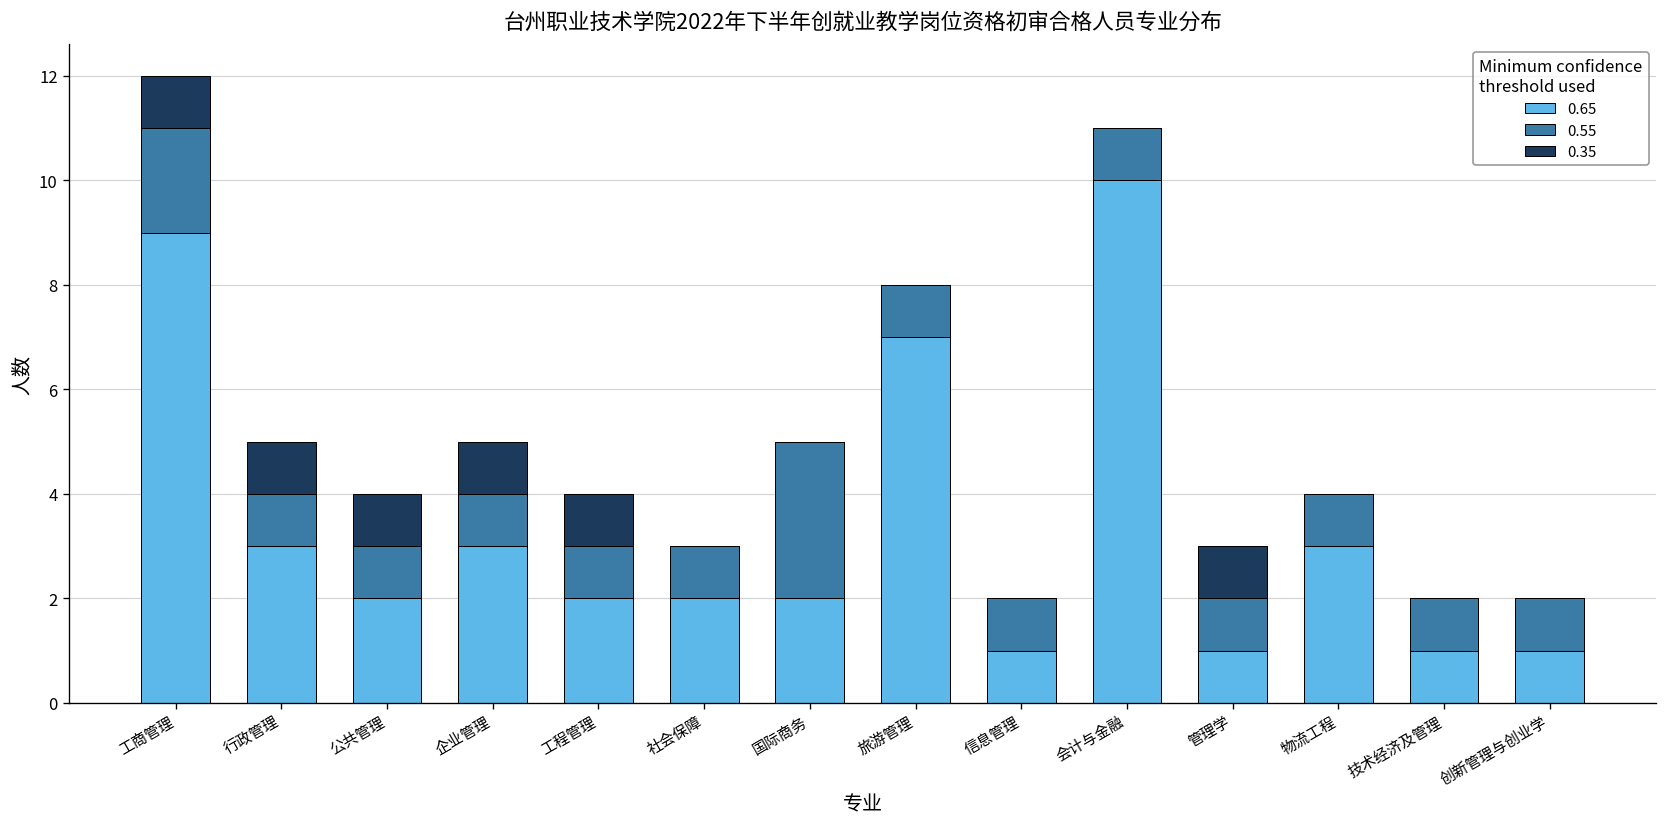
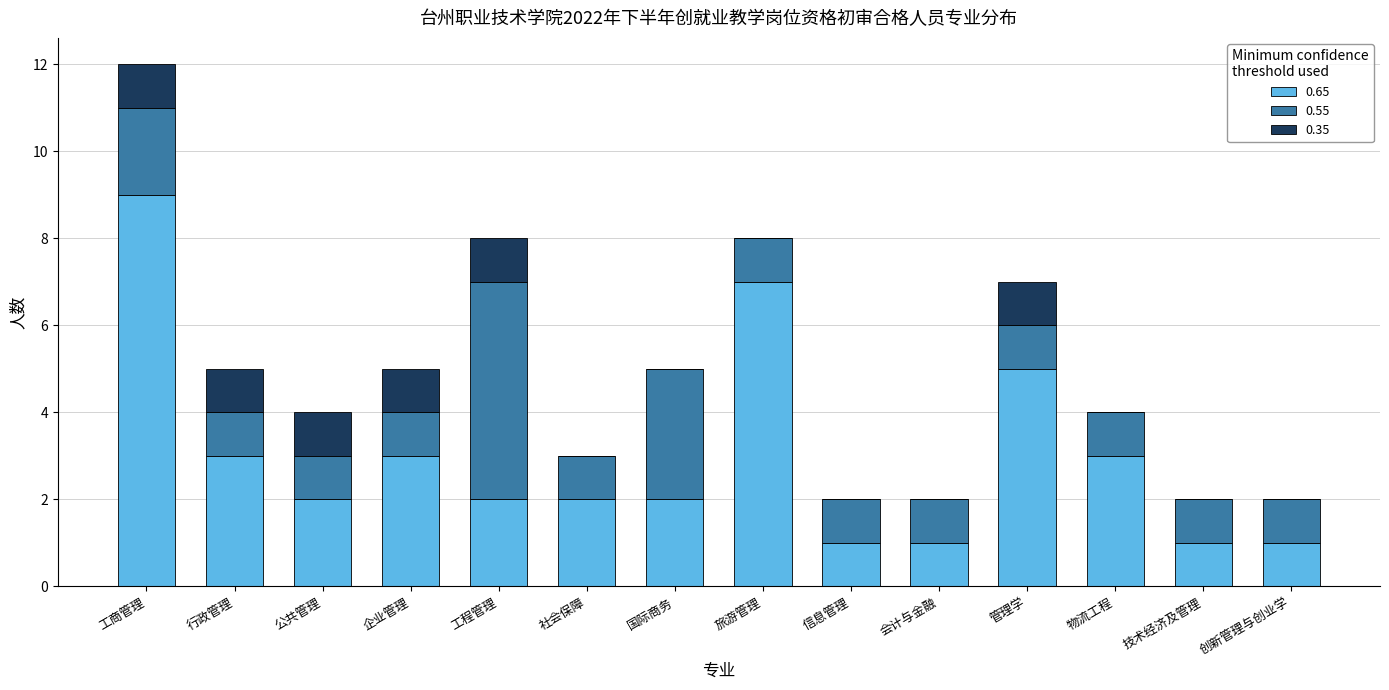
0.55, 工程管理: 1 -> 5
0.65, 会计与金融: 10 -> 1
0.65, 管理学: 1 -> 5
